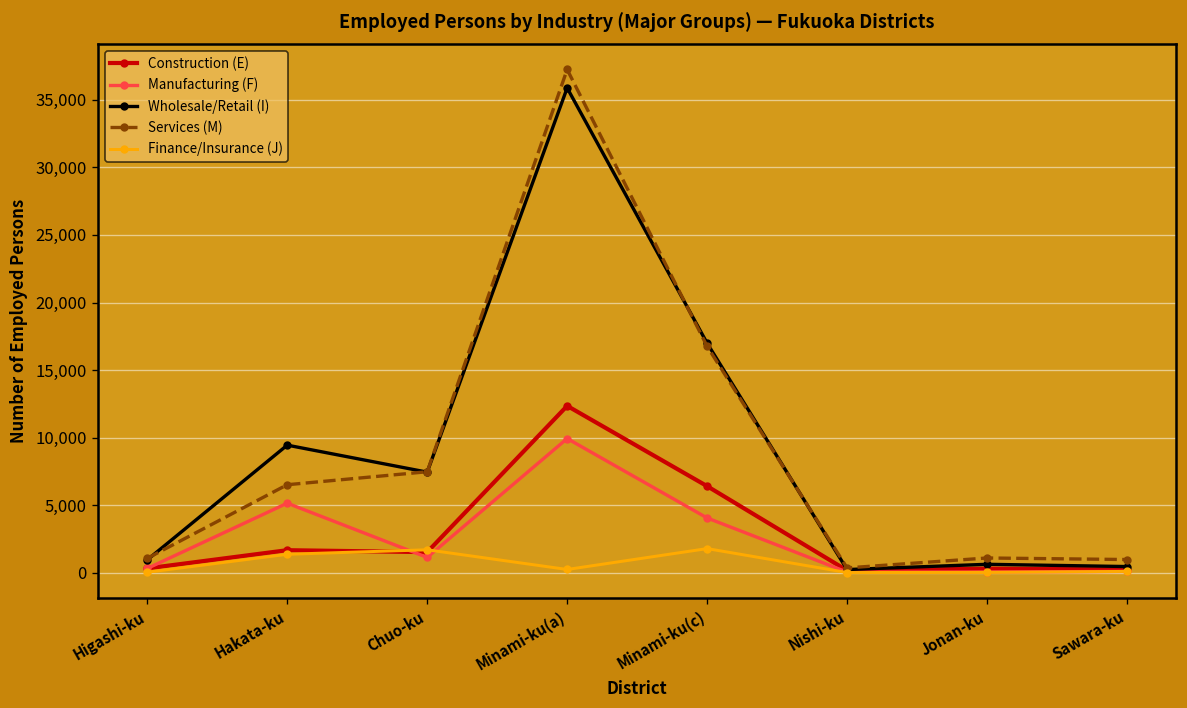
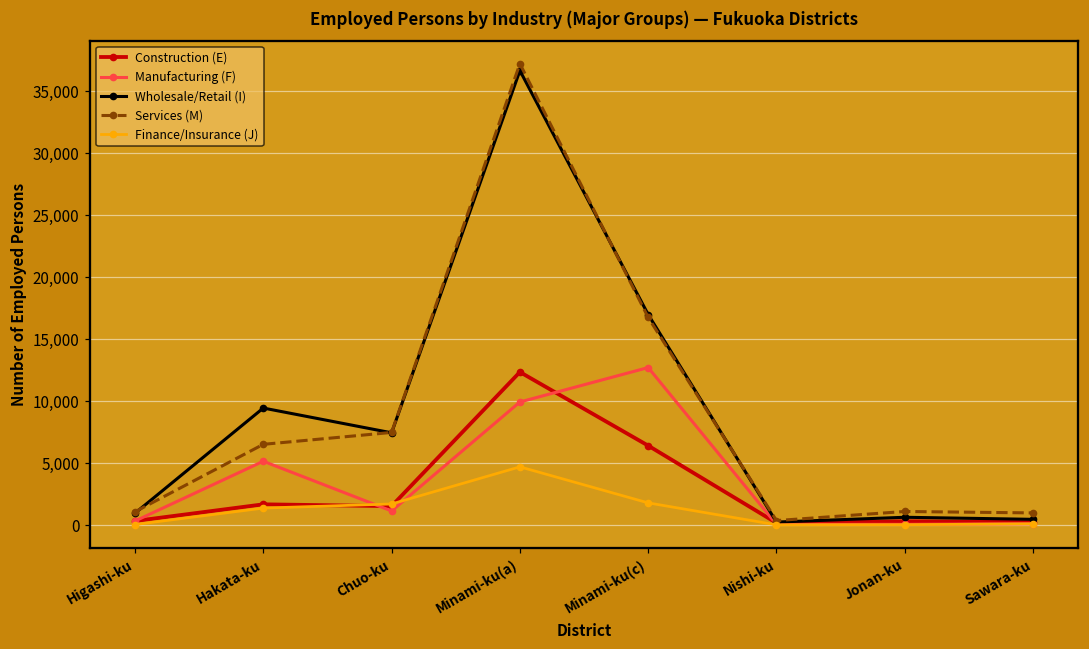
Wholesale/Retail (I), Minami-ku(a): 35,900 -> 36,700
Finance/Insurance (J), Minami-ku(a): 300 -> 4,700
Manufacturing (F), Minami-ku(c): 4,100 -> 12,700
